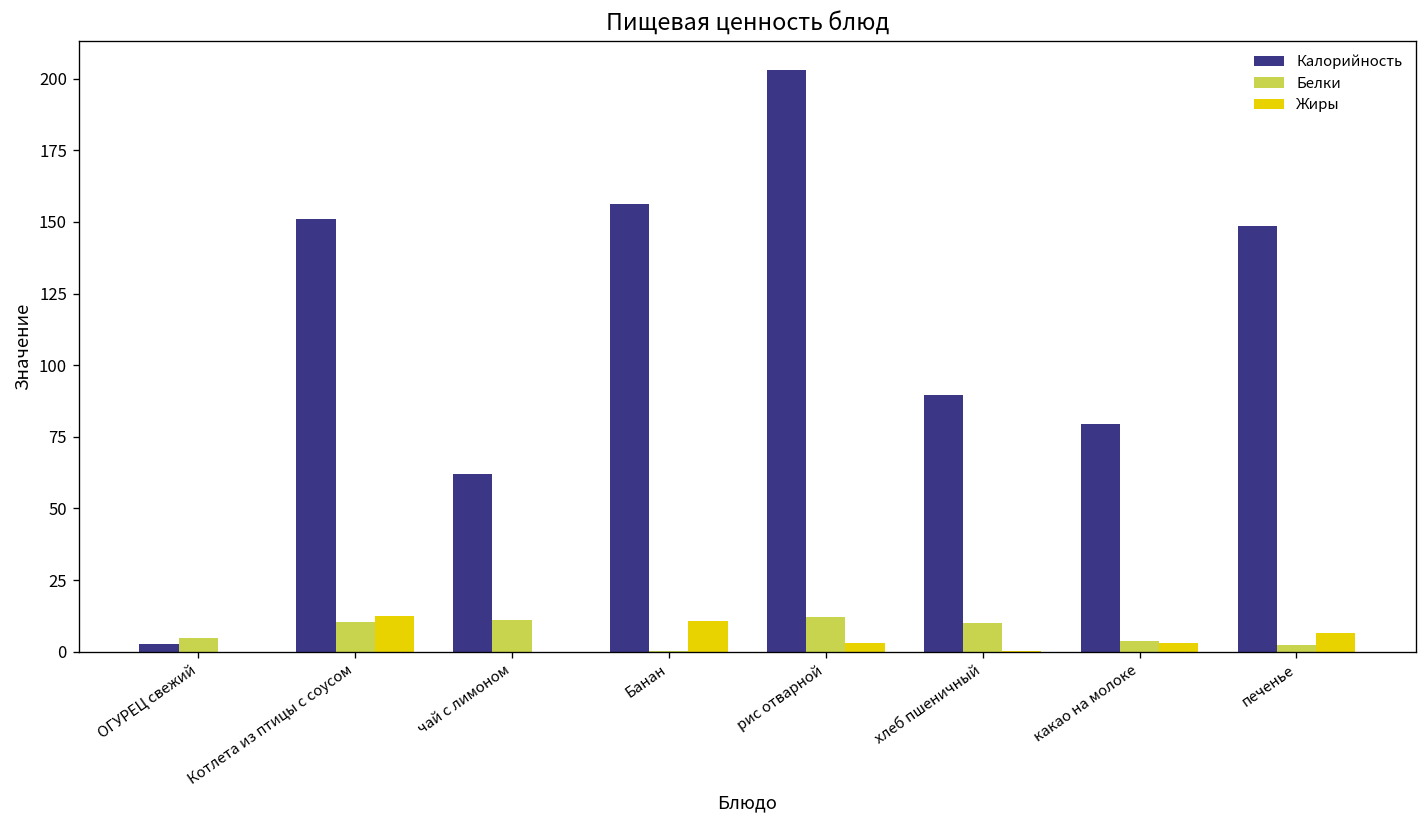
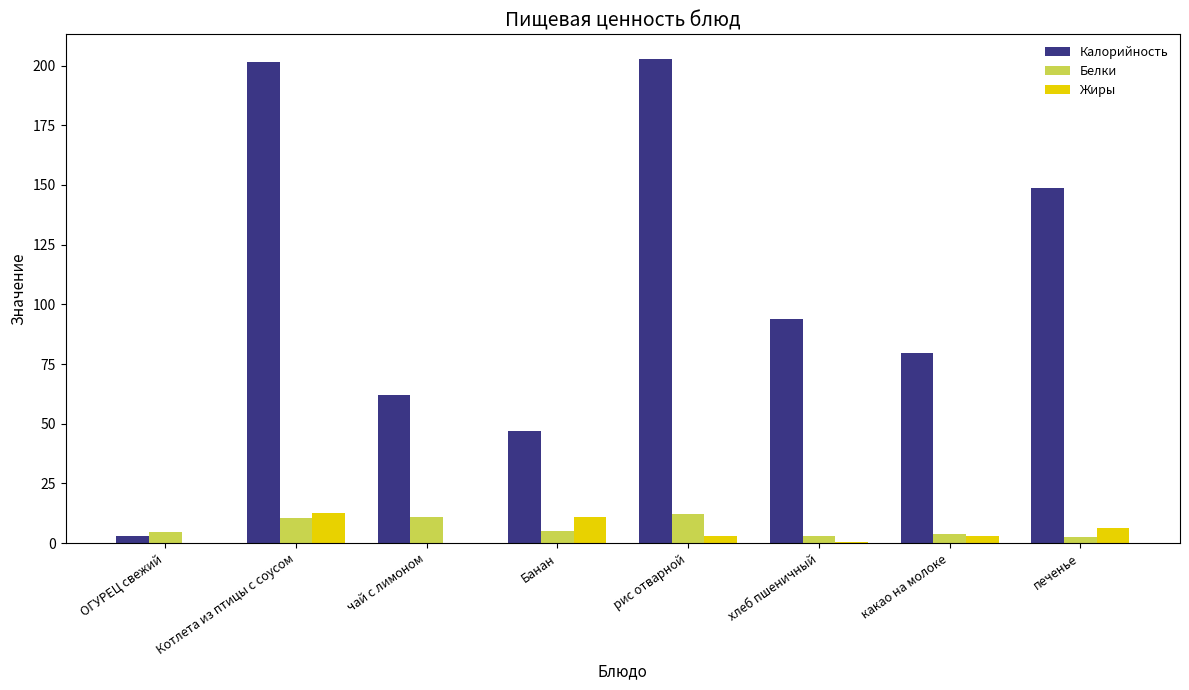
Калорийность, Котлета из птицы с соусом: 151 -> 201
Калорийность, Банан: 156 -> 47
Белки, Банан: 0 -> 5
Калорийность, хлеб пшеничный: 90 -> 94
Белки, хлеб пшеничный: 10 -> 3
